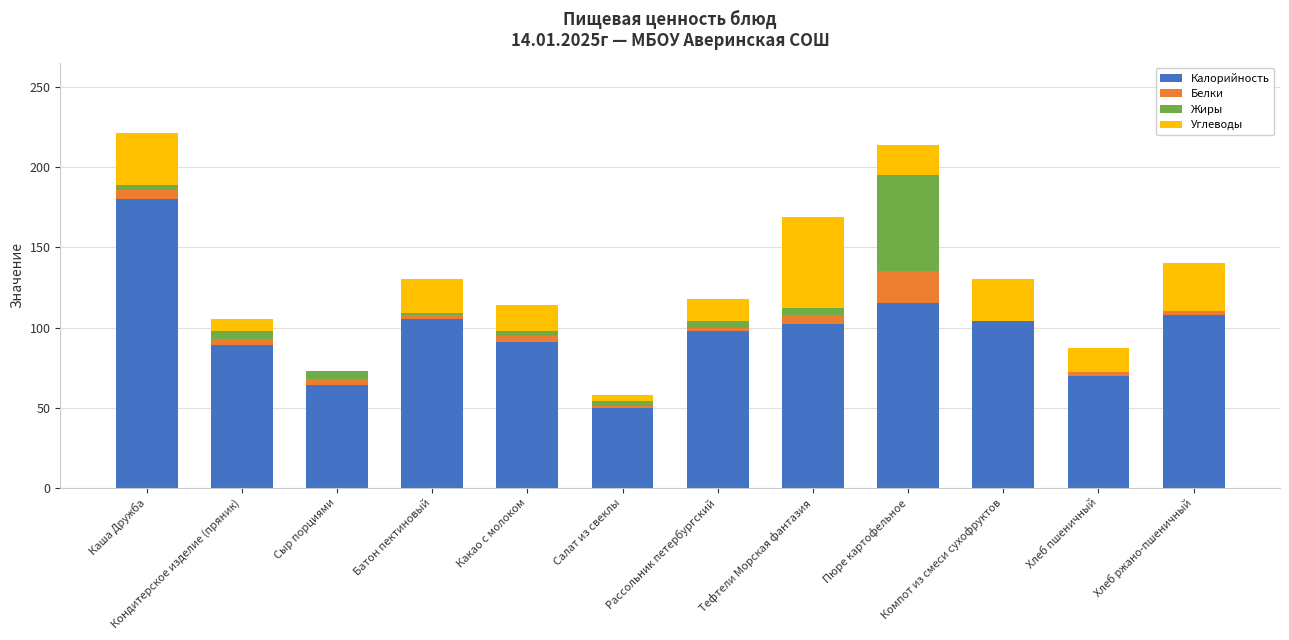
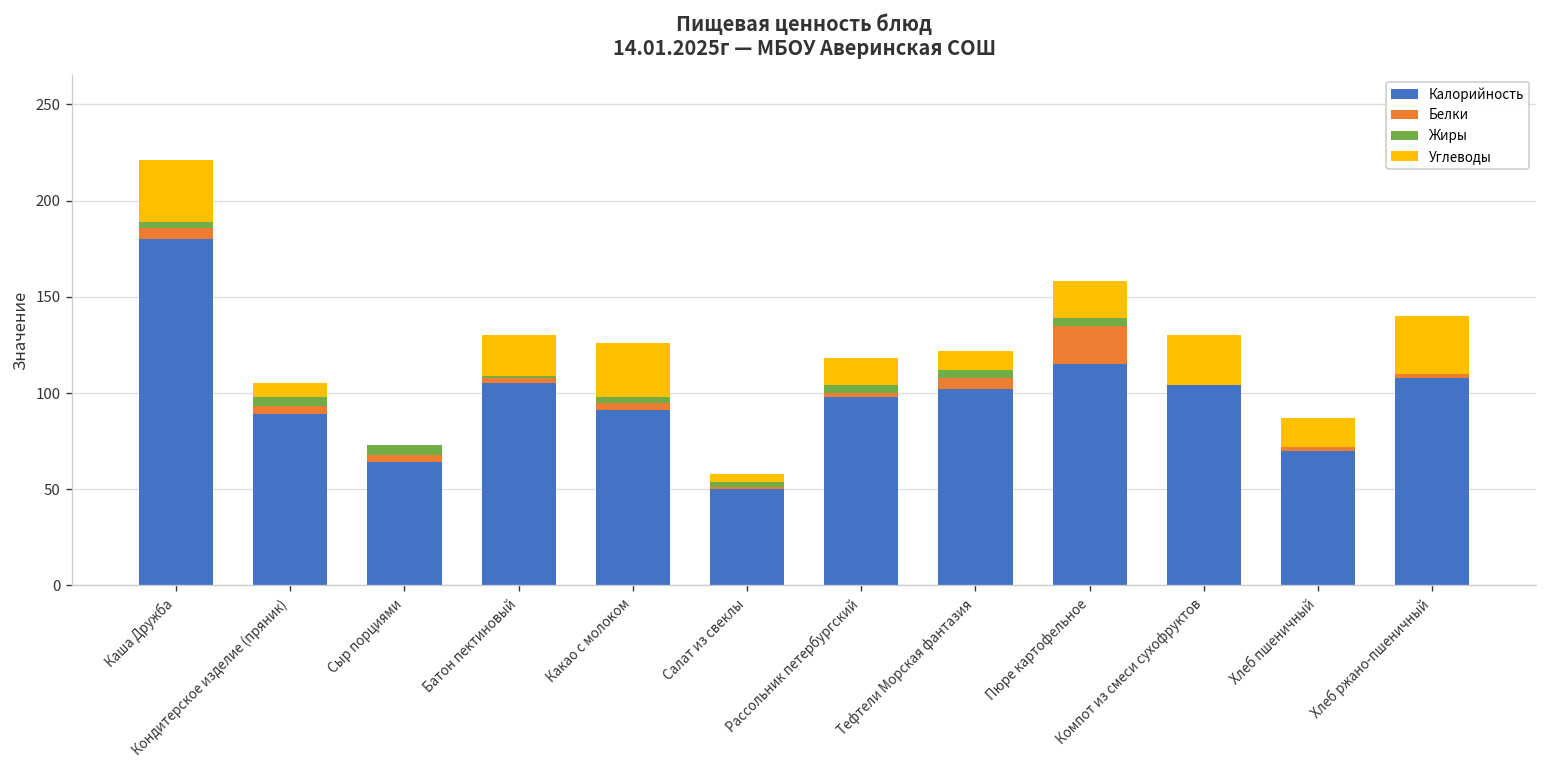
Углеводы, Какао с молоком: 16 -> 28
Углеводы, Тефтели Морская фантазия: 57 -> 10
Жиры, Пюре картофельное: 60 -> 4
